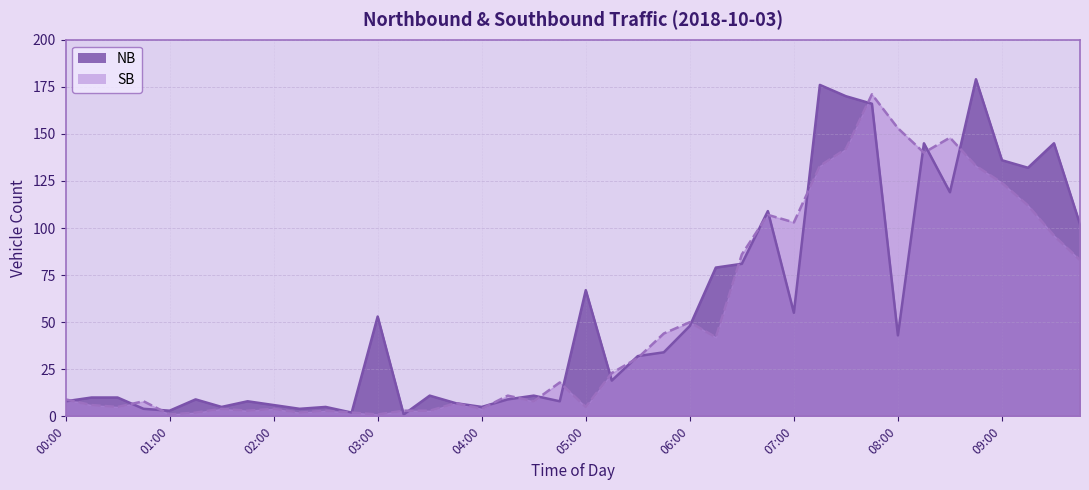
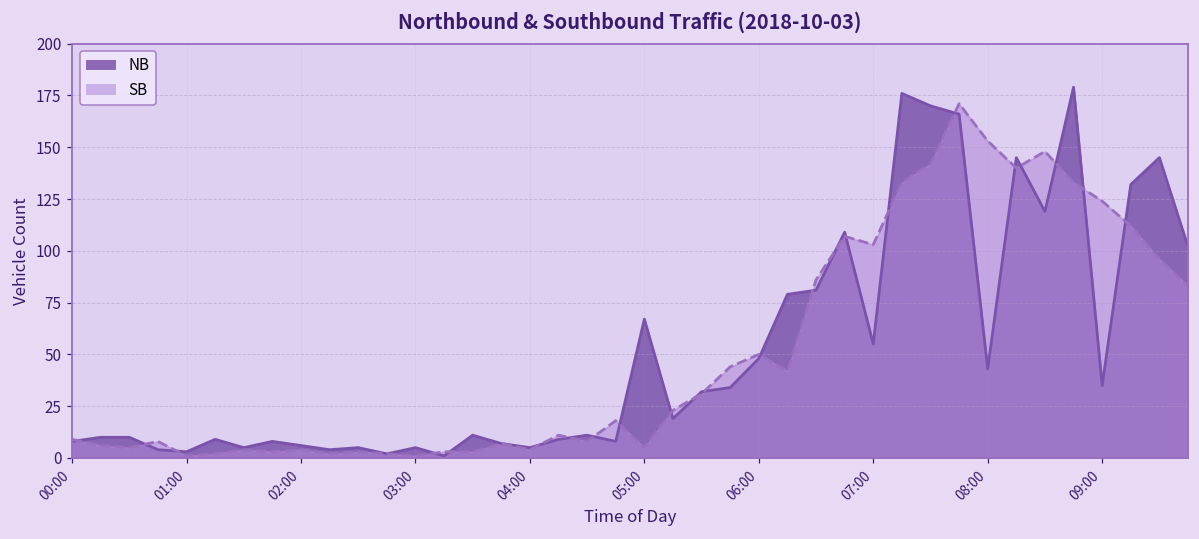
NB, 03:00: 53 -> 5
NB, 09:00: 136 -> 35
